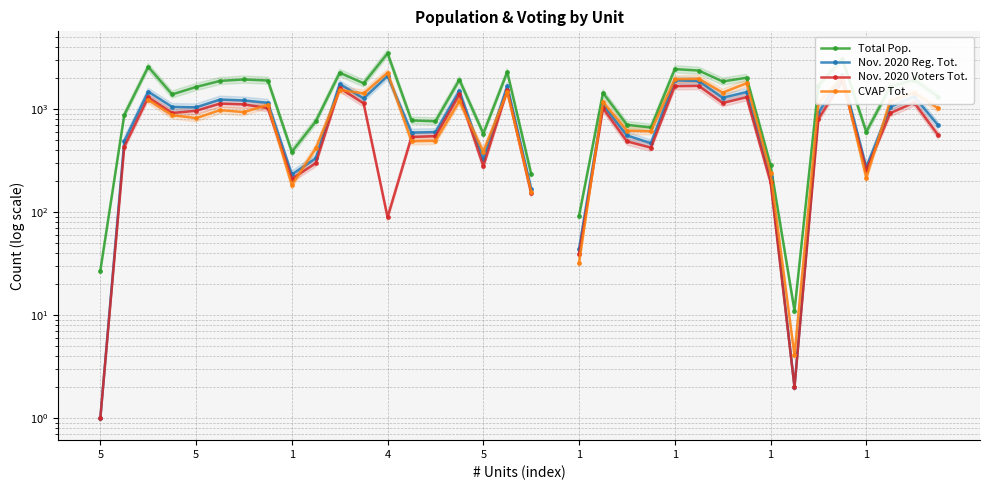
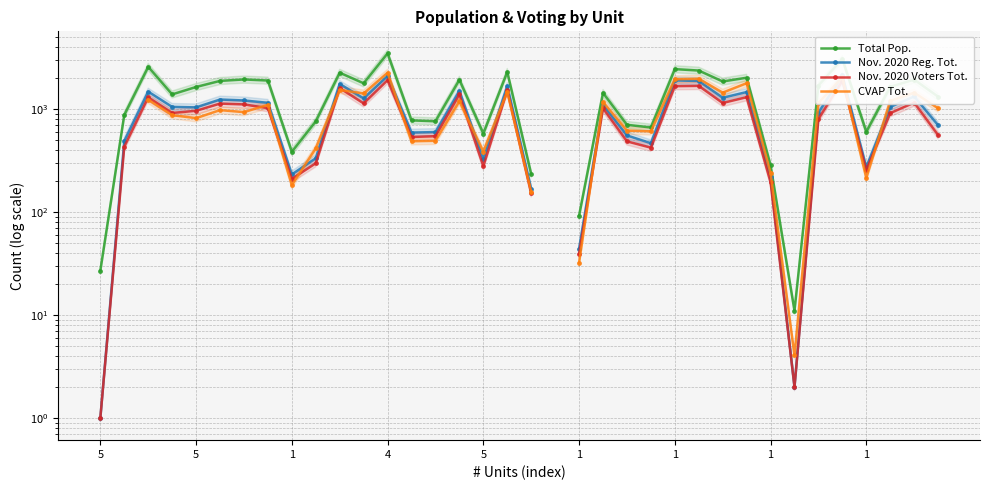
Nov. 2020 Voters Tot., 4: 90 -> 1900
